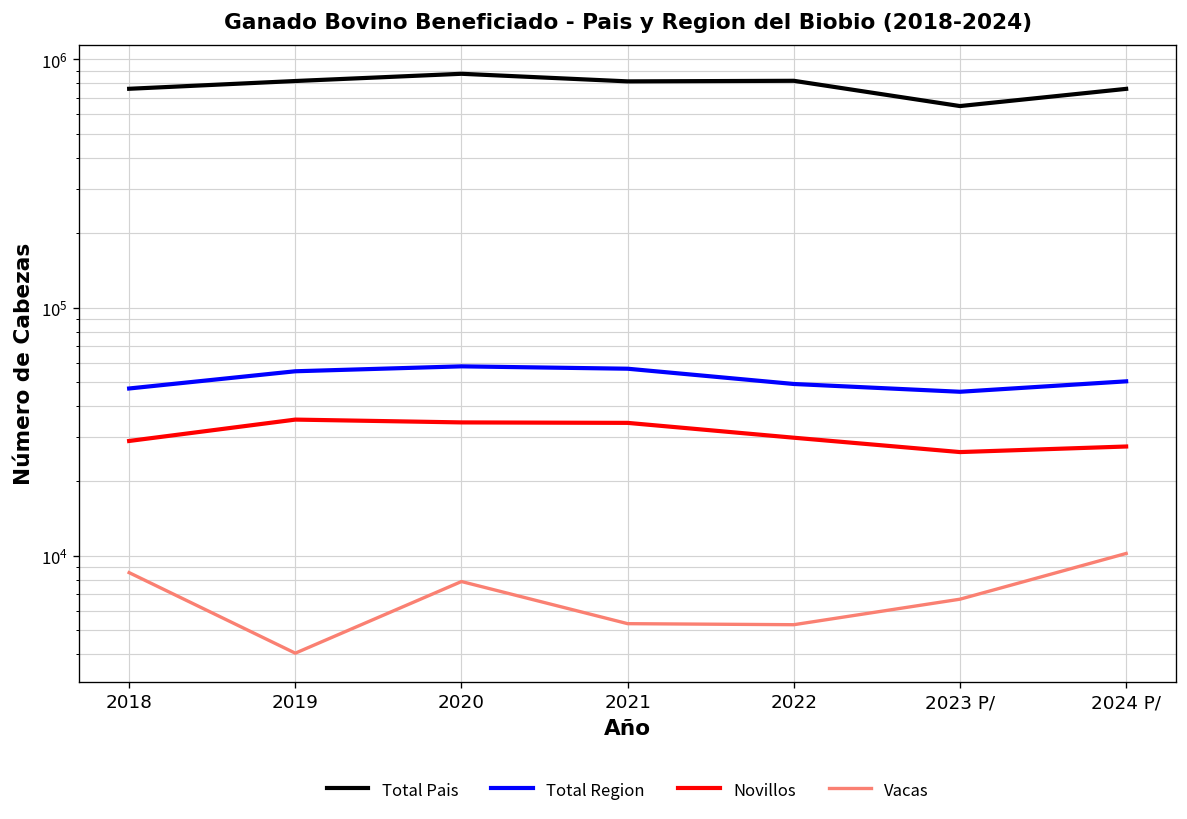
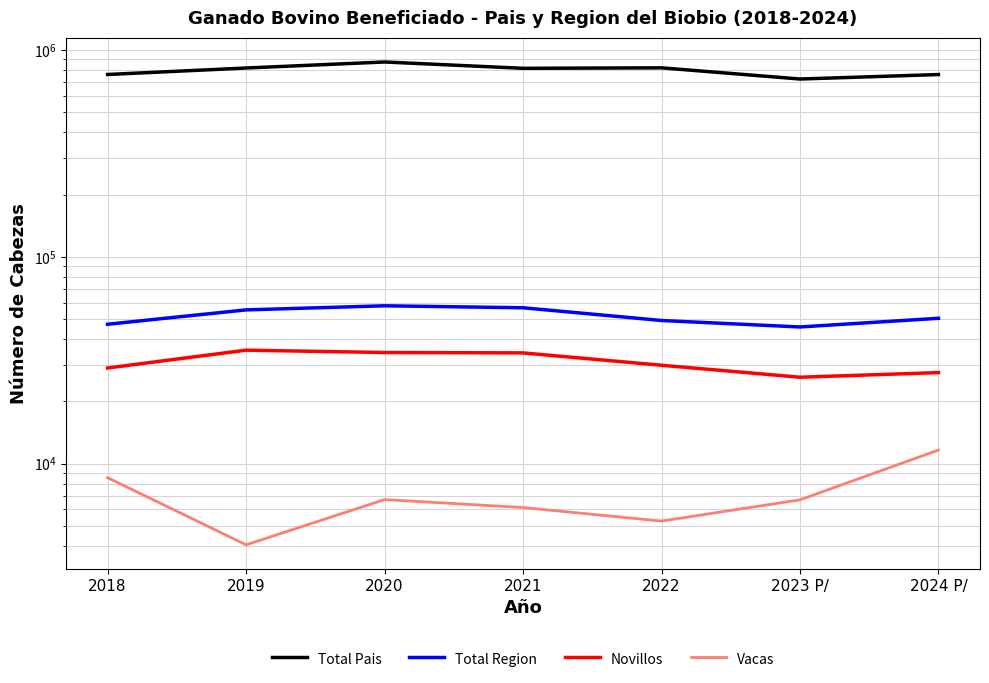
Vacas, 2020: 7900 -> 6700
Vacas, 2021: 5300 -> 6100
Total Pais, 2023 P/: 650000 -> 720000
Vacas, 2024 P/: 10000 -> 12000
